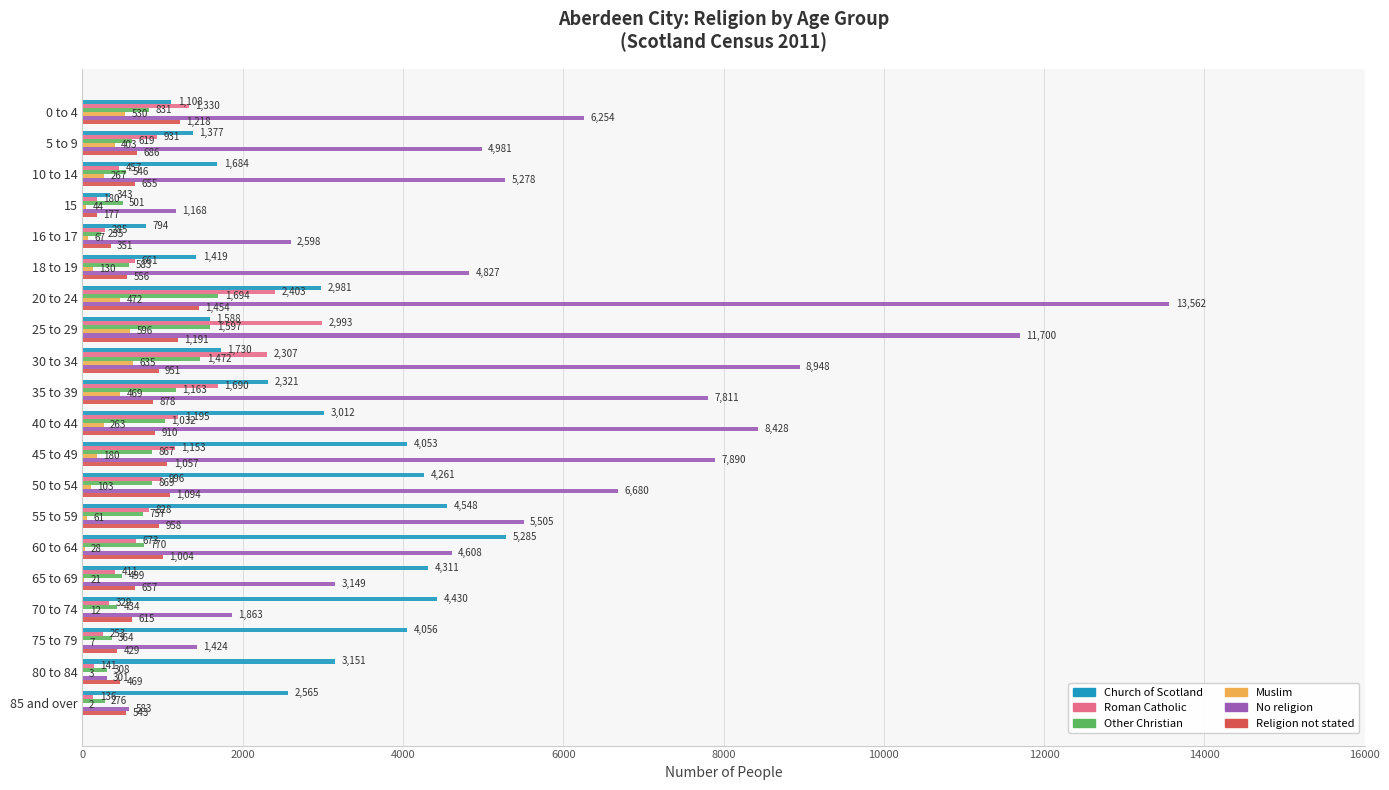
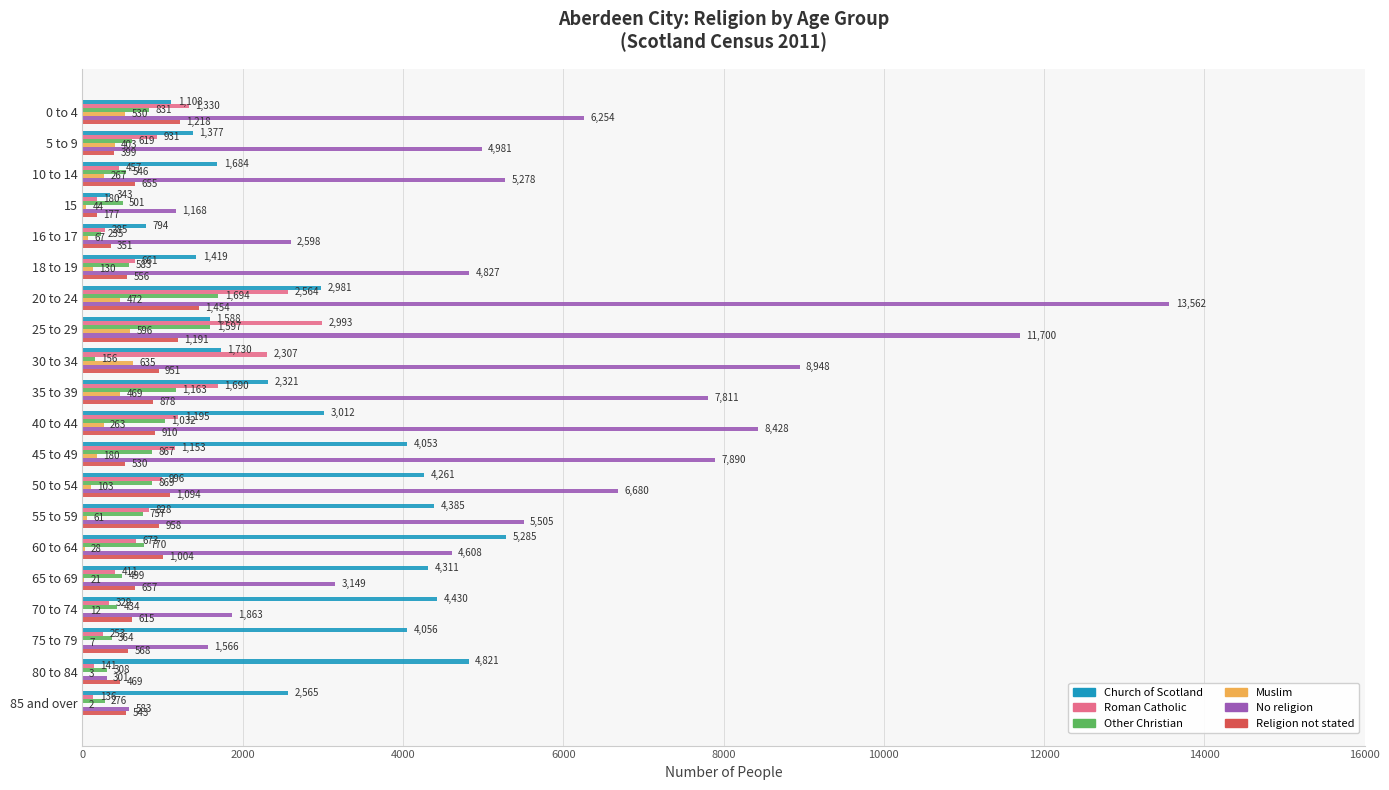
Religion not stated, 5 to 9: 686 -> 399
Roman Catholic, 20 to 24: 2,403 -> 2,564
Other Christian, 30 to 34: 1,472 -> 156
Religion not stated, 45 to 49: 1,057 -> 530
Church of Scotland, 55 to 59: 4,548 -> 4,385
No religion, 75 to 79: 1,424 -> 1,566
Religion not stated, 75 to 79: 429 -> 568
Church of Scotland, 80 to 84: 3,151 -> 4,821
